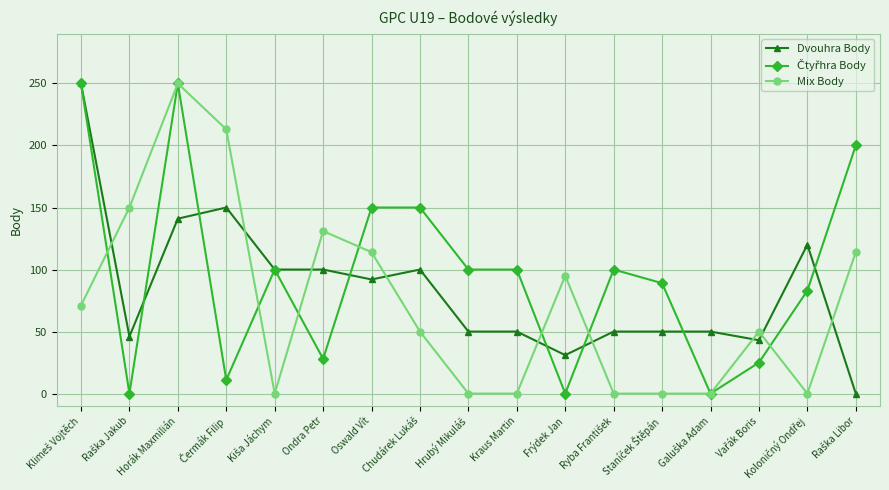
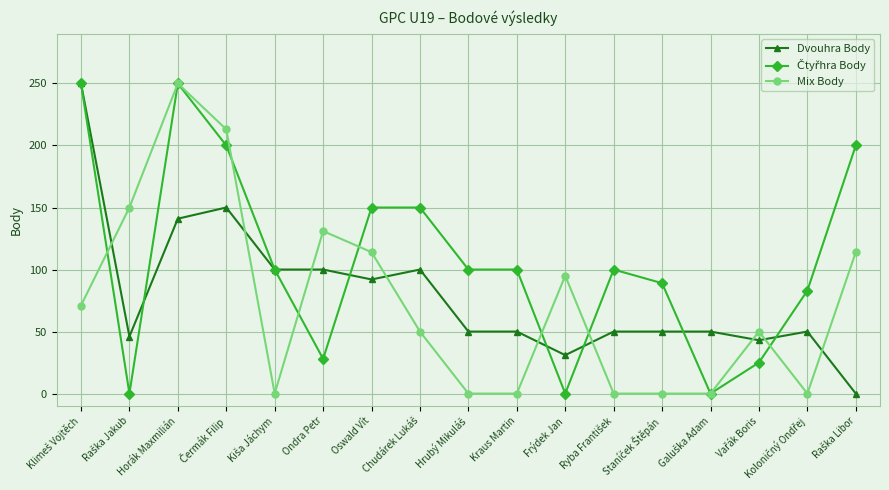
Čtyřhra Body, Čermák Filip: 11 -> 200
Dvouhra Body, Koloničný Ondřej: 120 -> 50
